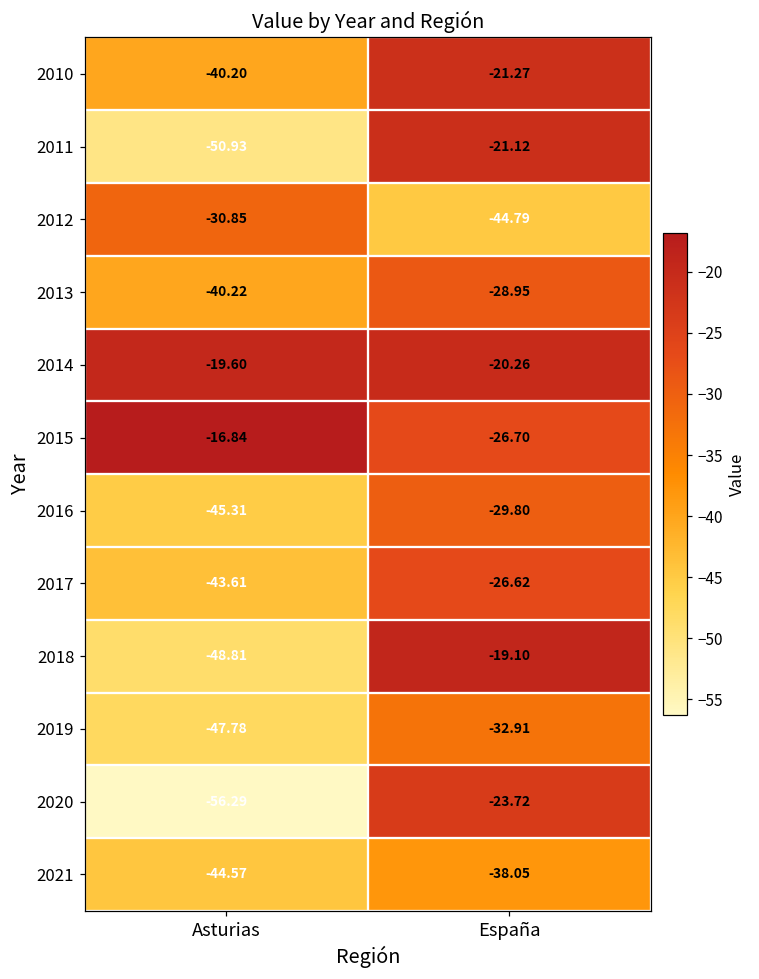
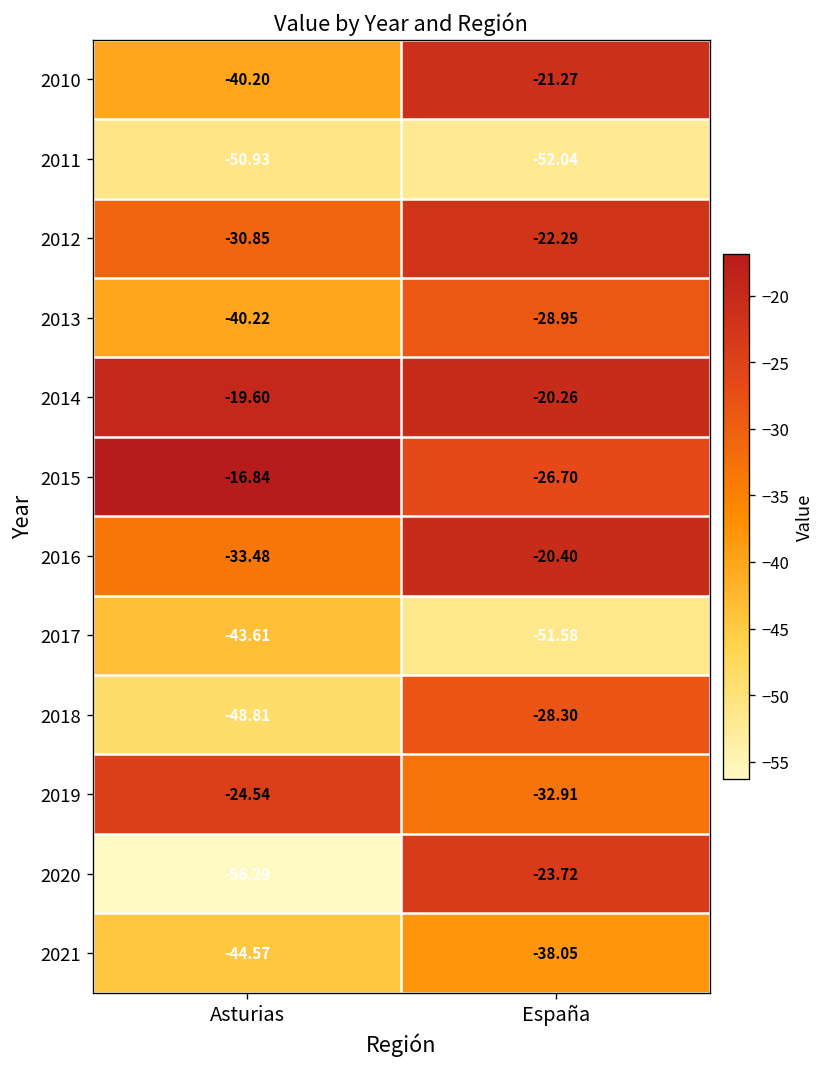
2011, España: -21.12 -> -52.04
2012, España: -44.79 -> -22.29
2016, Asturias: -45.31 -> -33.48
2016, España: -29.80 -> -20.40
2017, España: -26.62 -> -51.58
2018, España: -19.10 -> -28.30
2019, Asturias: -47.78 -> -24.54
